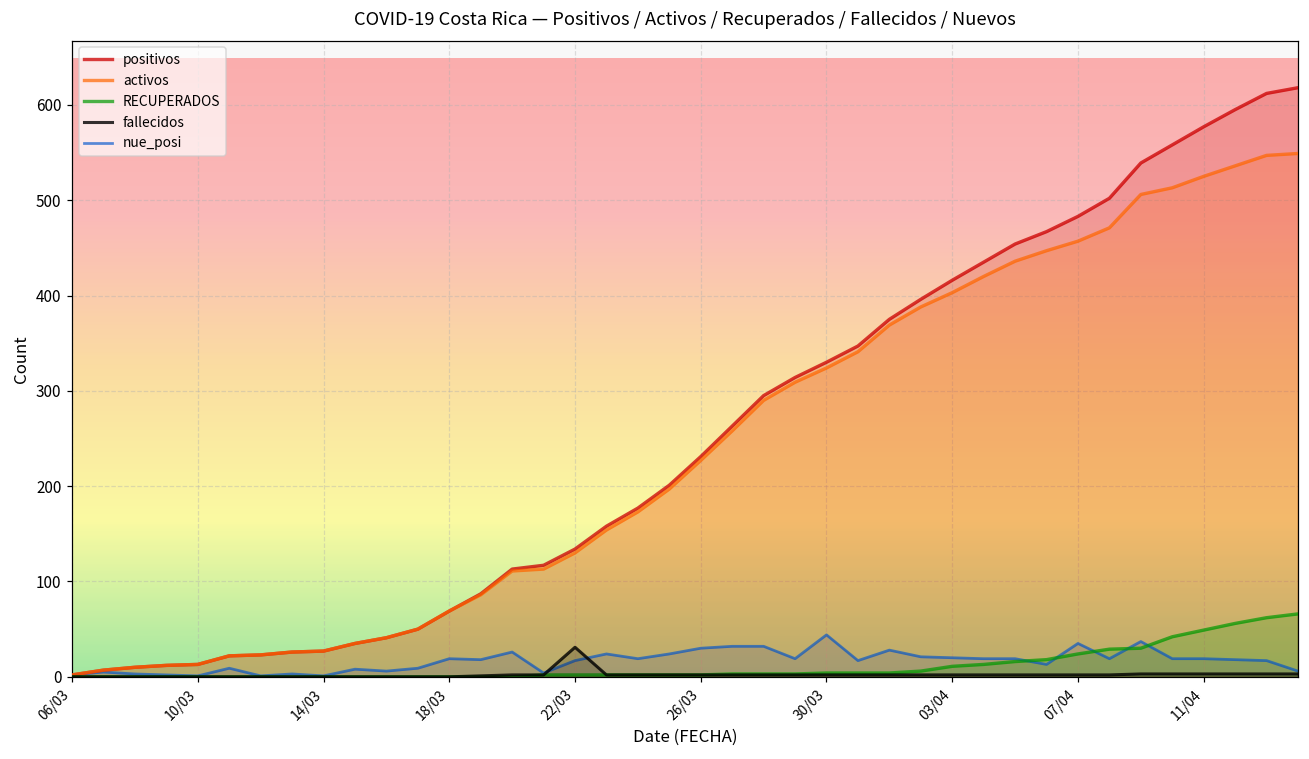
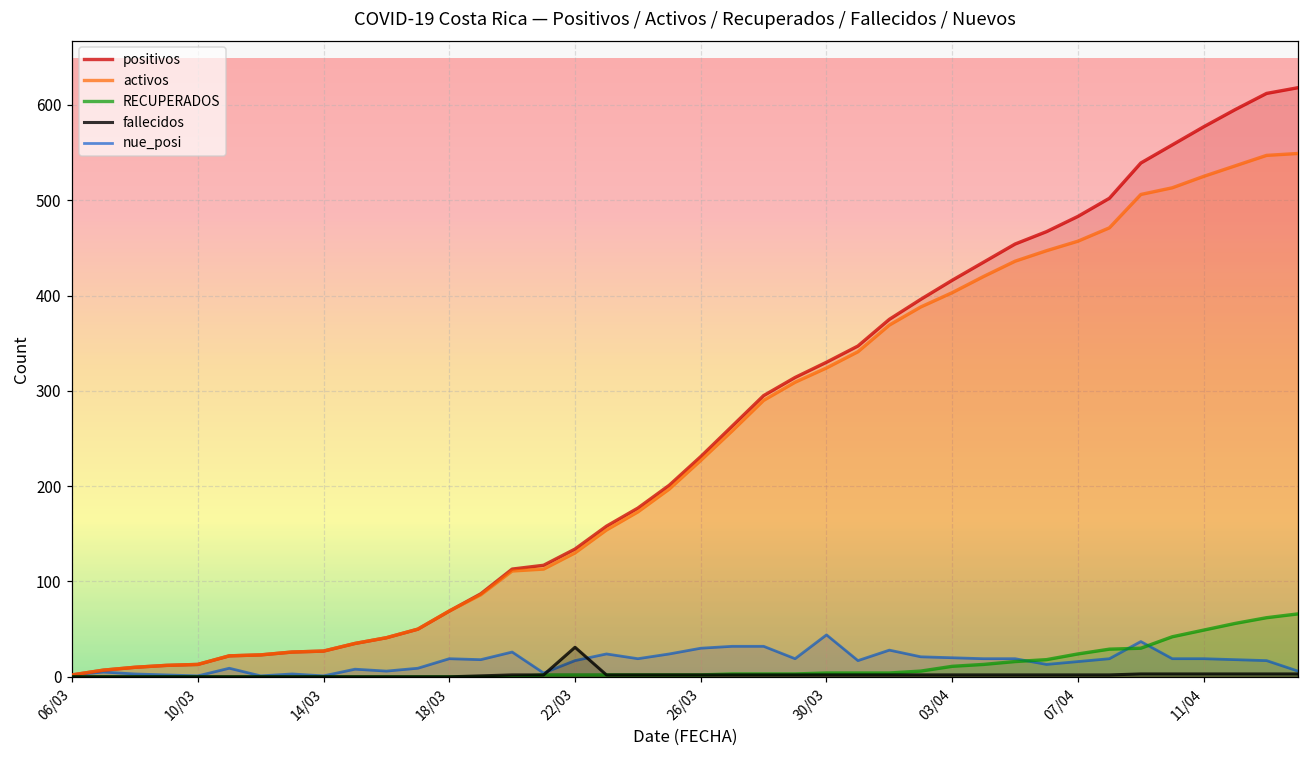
nue_posi, 07/04: 40 -> 20
